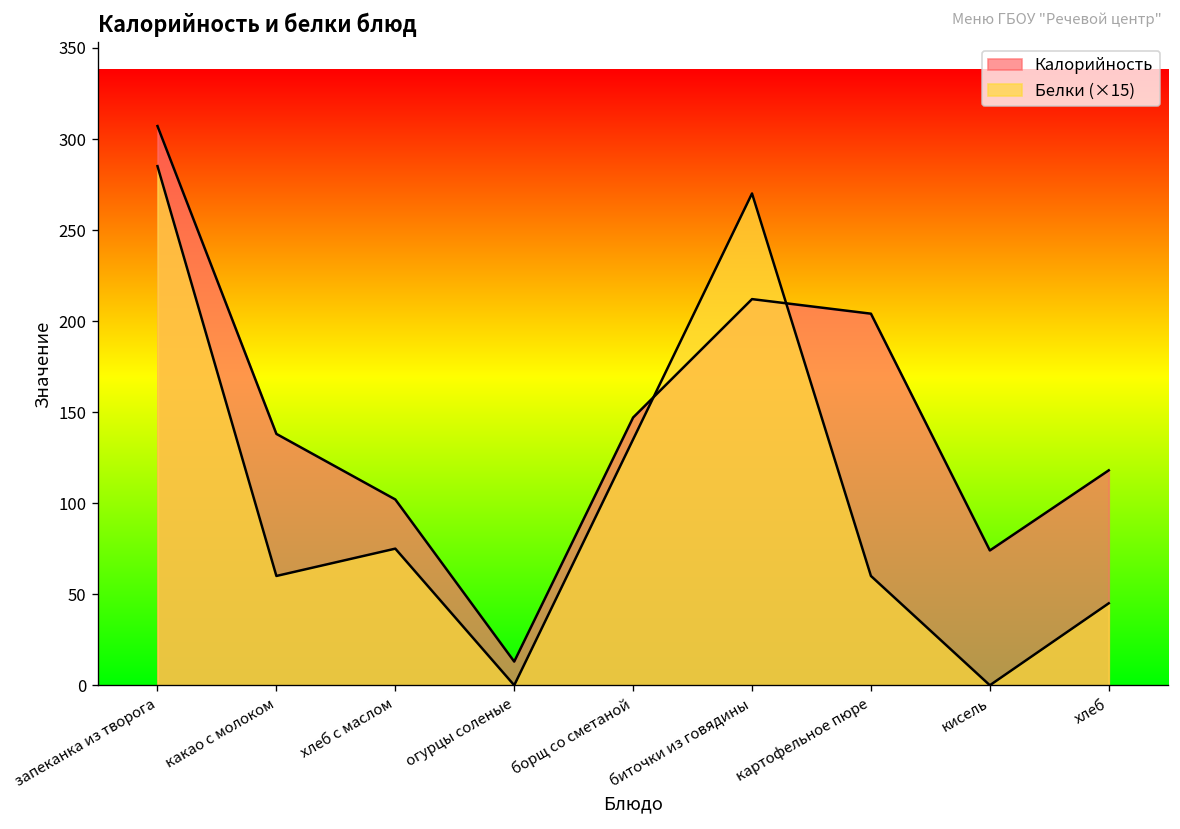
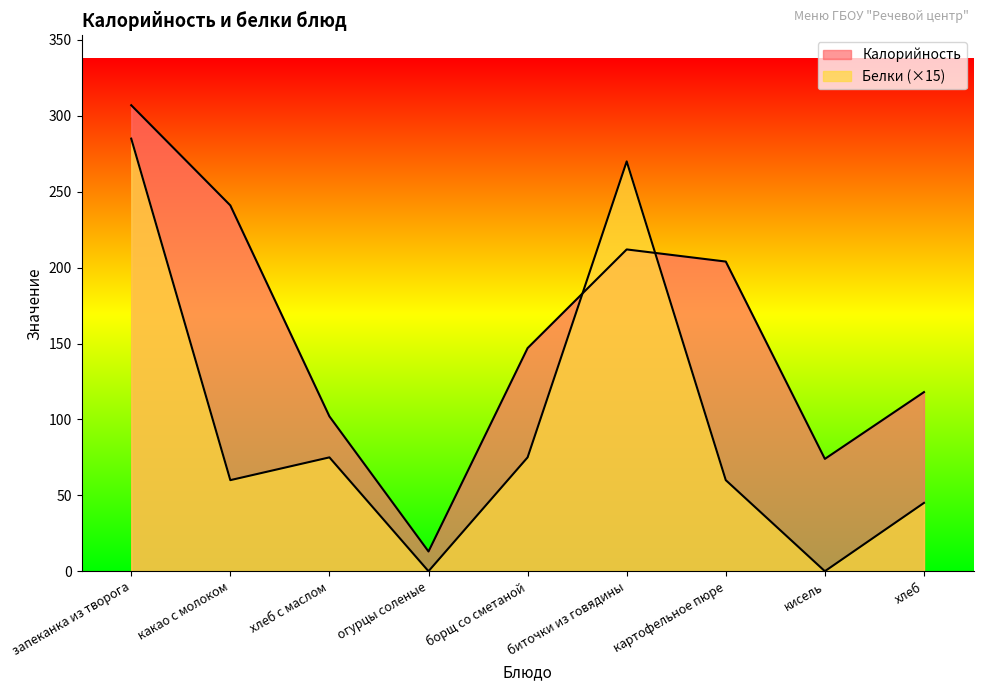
Калорийность, какао с молоком: 138 -> 241
Белки (×15), борщ со сметаной: 135 -> 75
